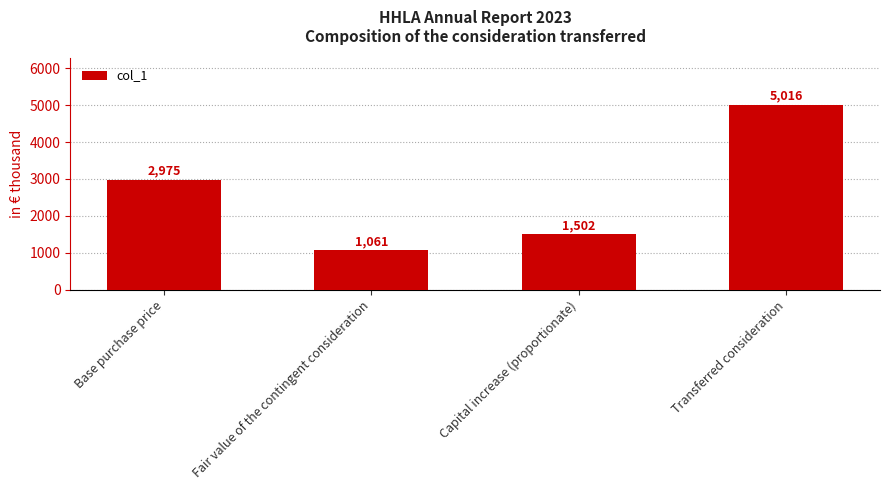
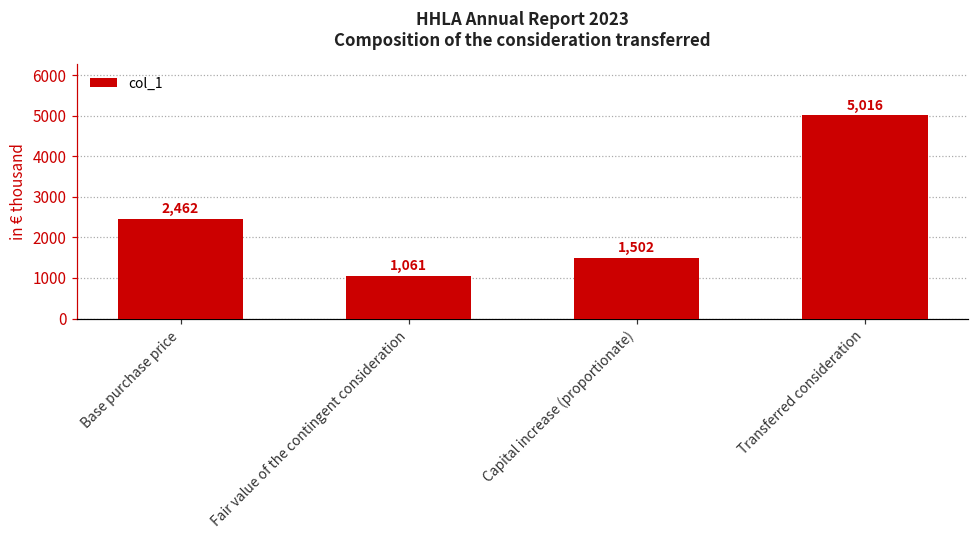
Base purchase price: 2,975 -> 2,462
